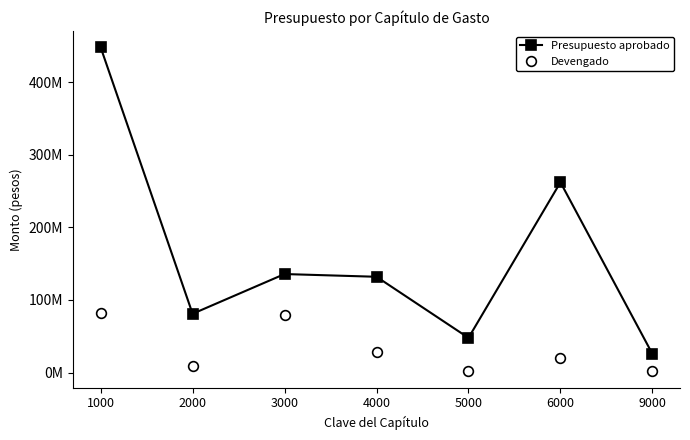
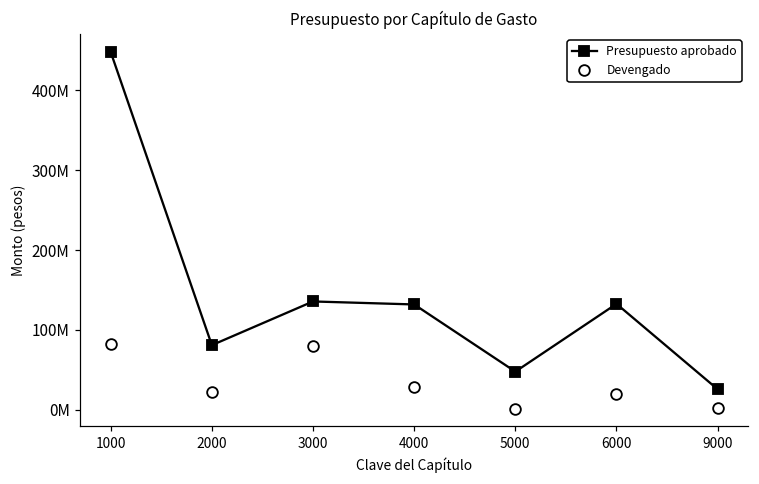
Devengado, 2000: 10000000 -> 20000000
Presupuesto aprobado, 6000: 260000000 -> 130000000
